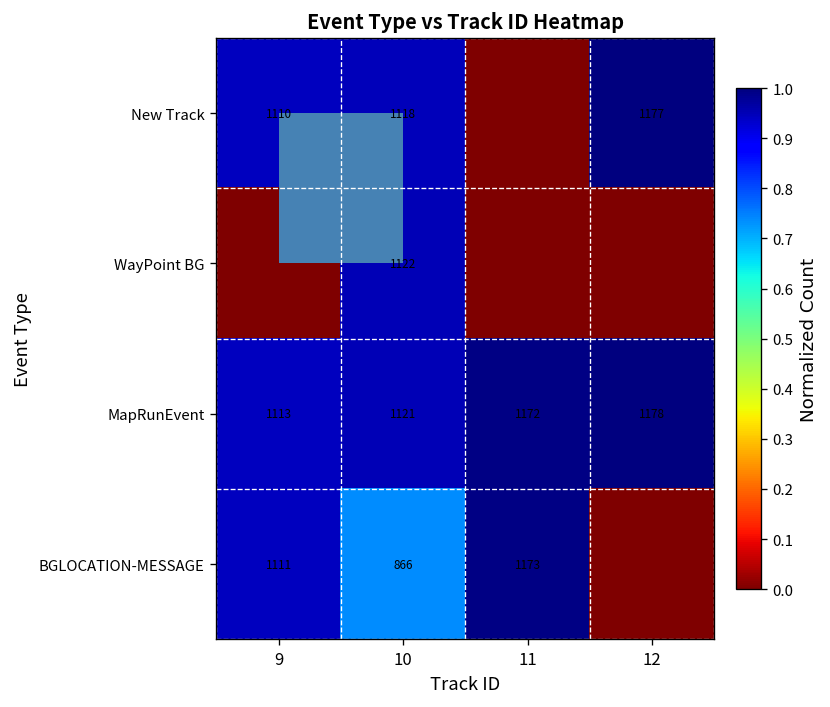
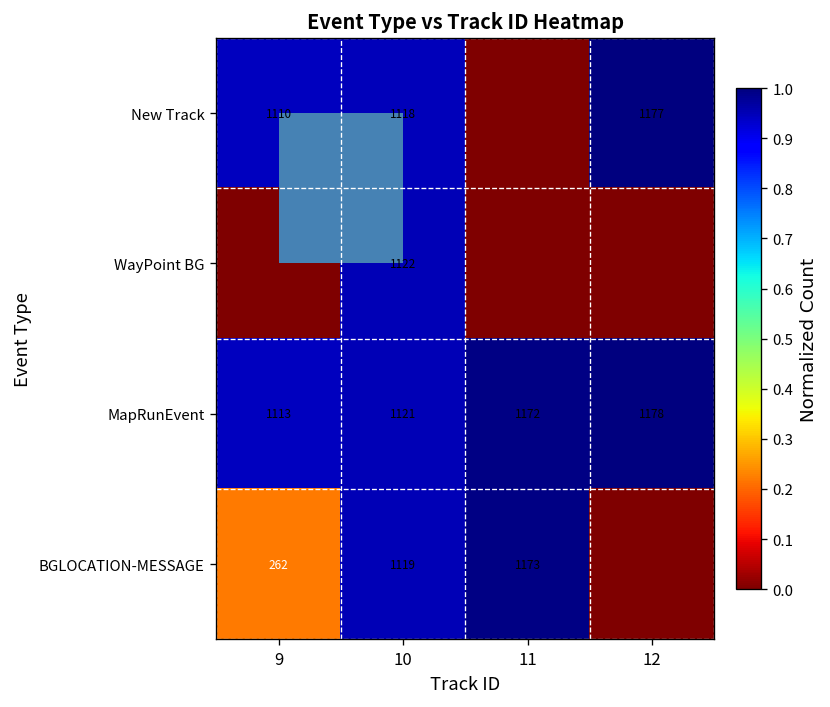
BGLOCATION-MESSAGE, 9: 1111 -> 262
BGLOCATION-MESSAGE, 10: 866 -> 1119
